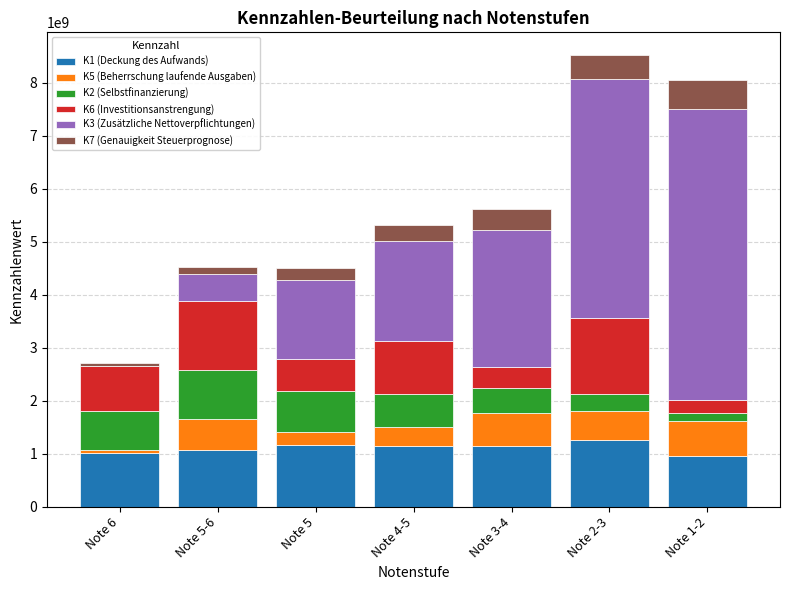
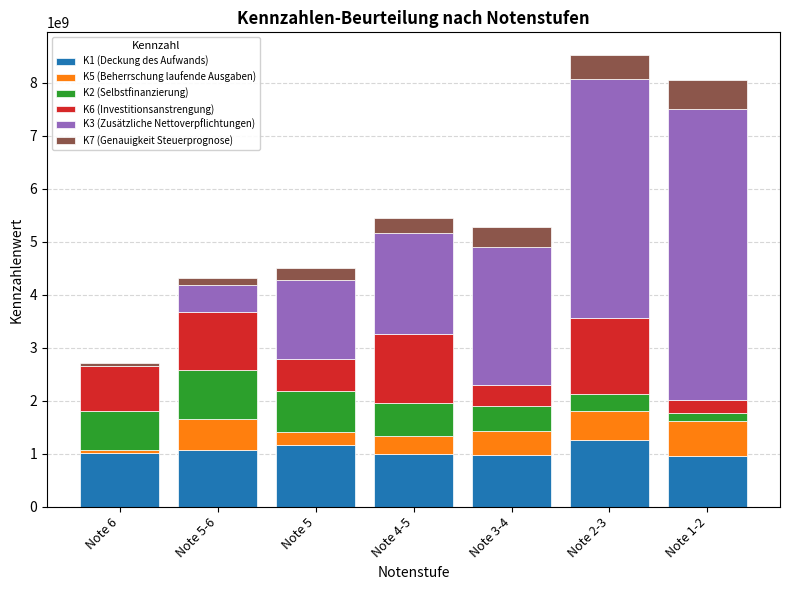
K6 (Investitionsanstrengung), Note 5-6: 1300000000 -> 1100000000
K1 (Deckung des Aufwands), Note 4-5: 1200000000 -> 1000000000
K6 (Investitionsanstrengung), Note 4-5: 1000000000 -> 1300000000
K1 (Deckung des Aufwands), Note 3-4: 1100000000 -> 1000000000
K5 (Beherrschung laufende Ausgaben), Note 3-4: 600000000 -> 500000000
